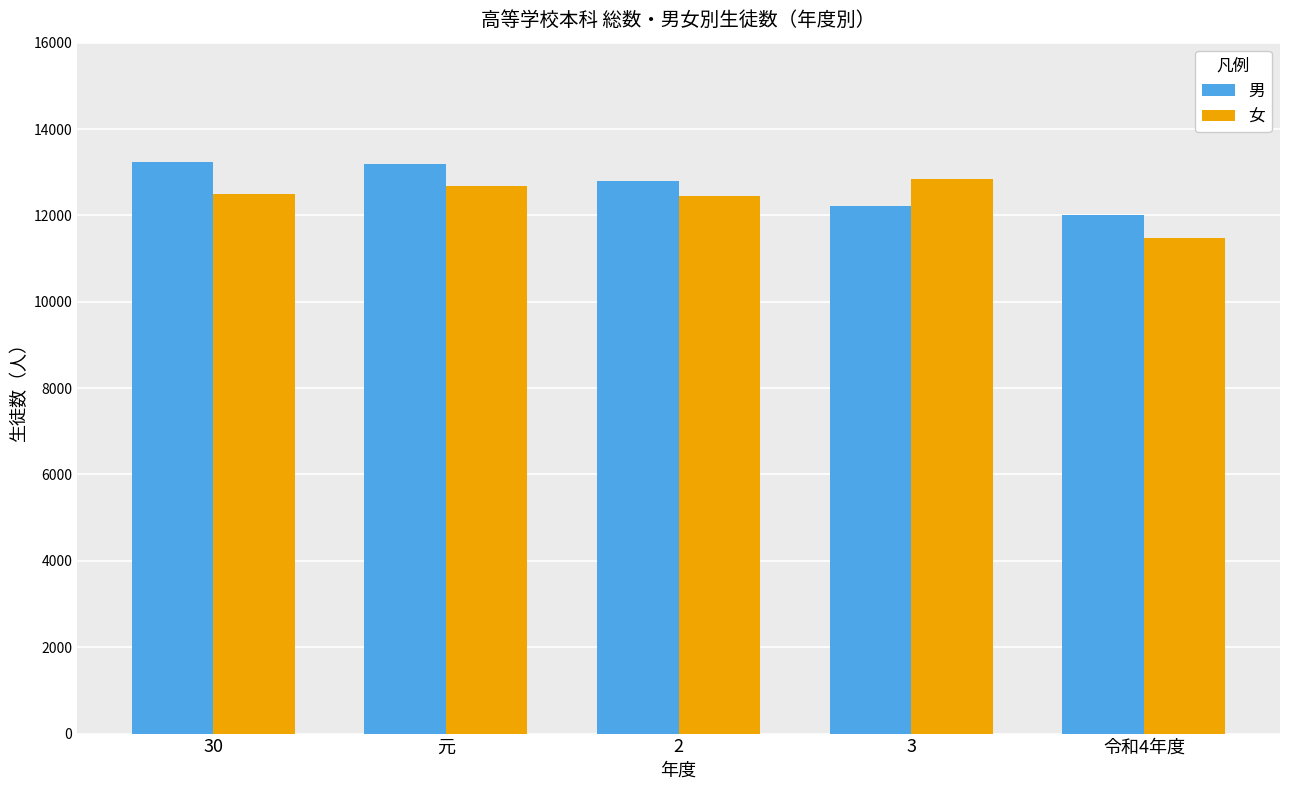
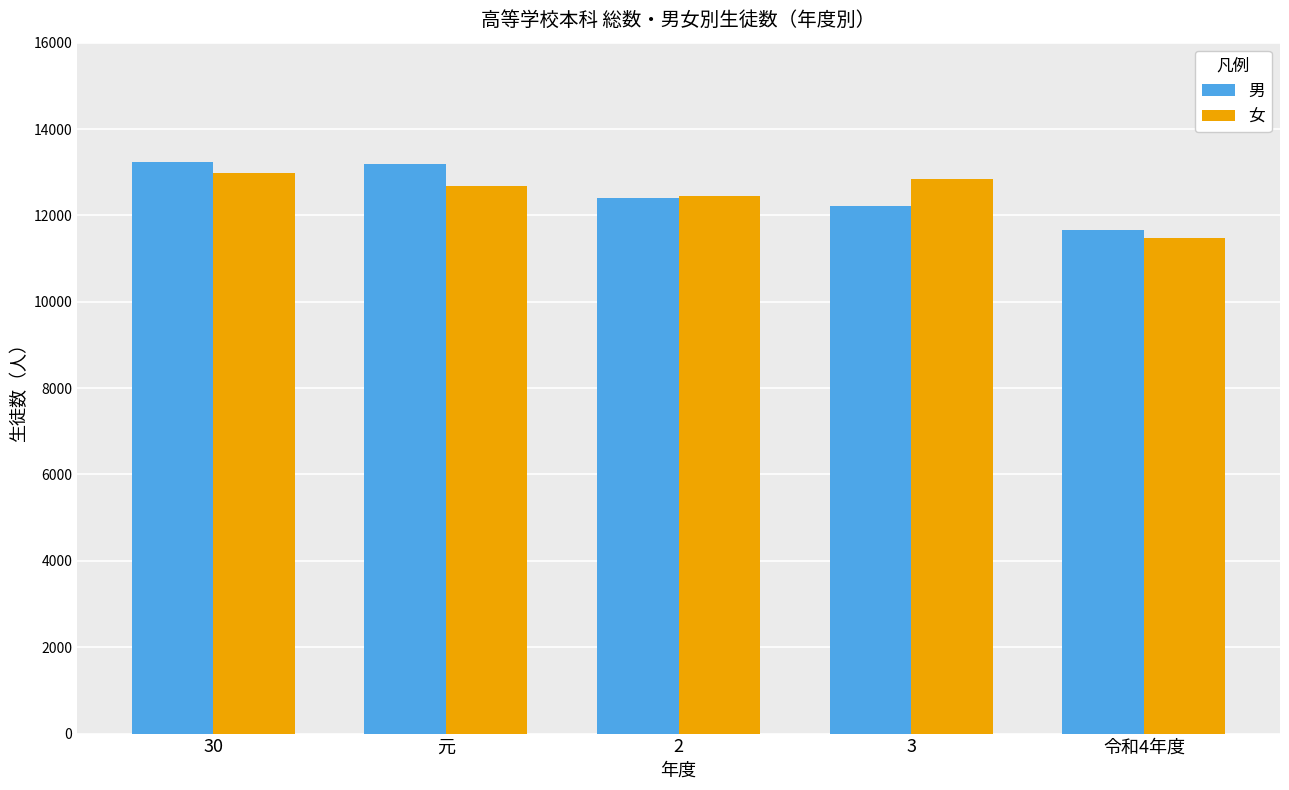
女, 30: 12500 -> 13000
男, 2: 12800 -> 12400
男, 令和4年度: 12000 -> 11700
